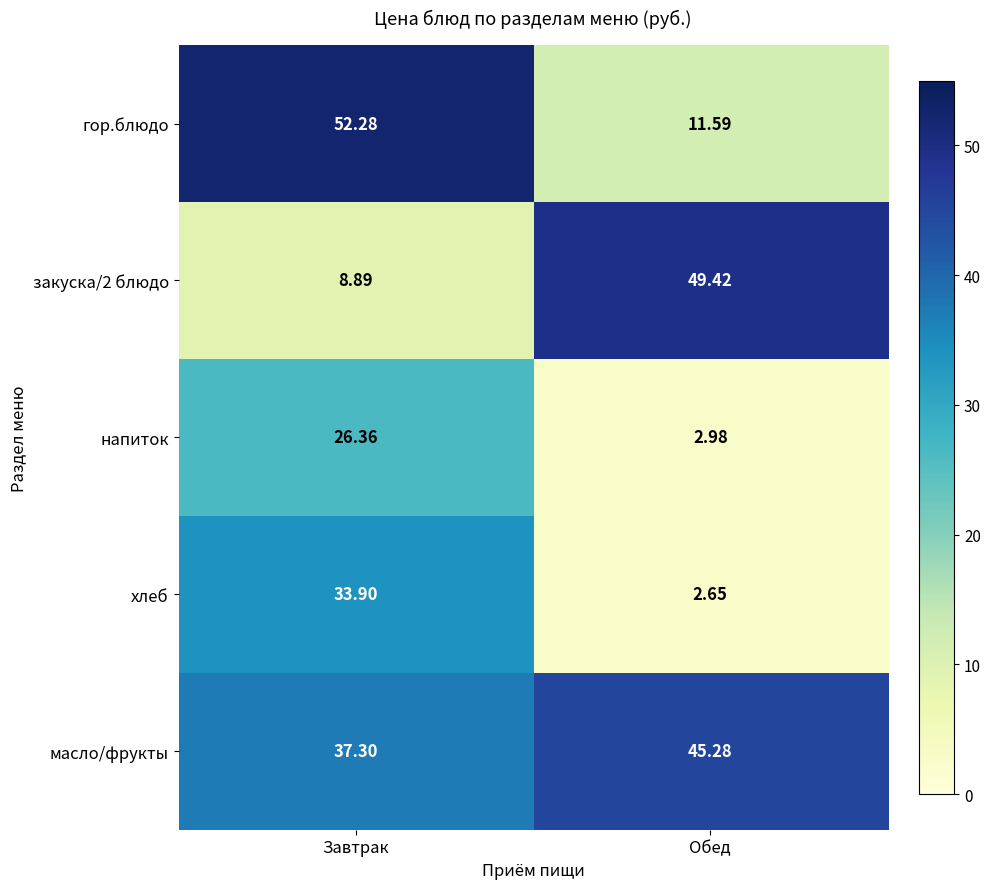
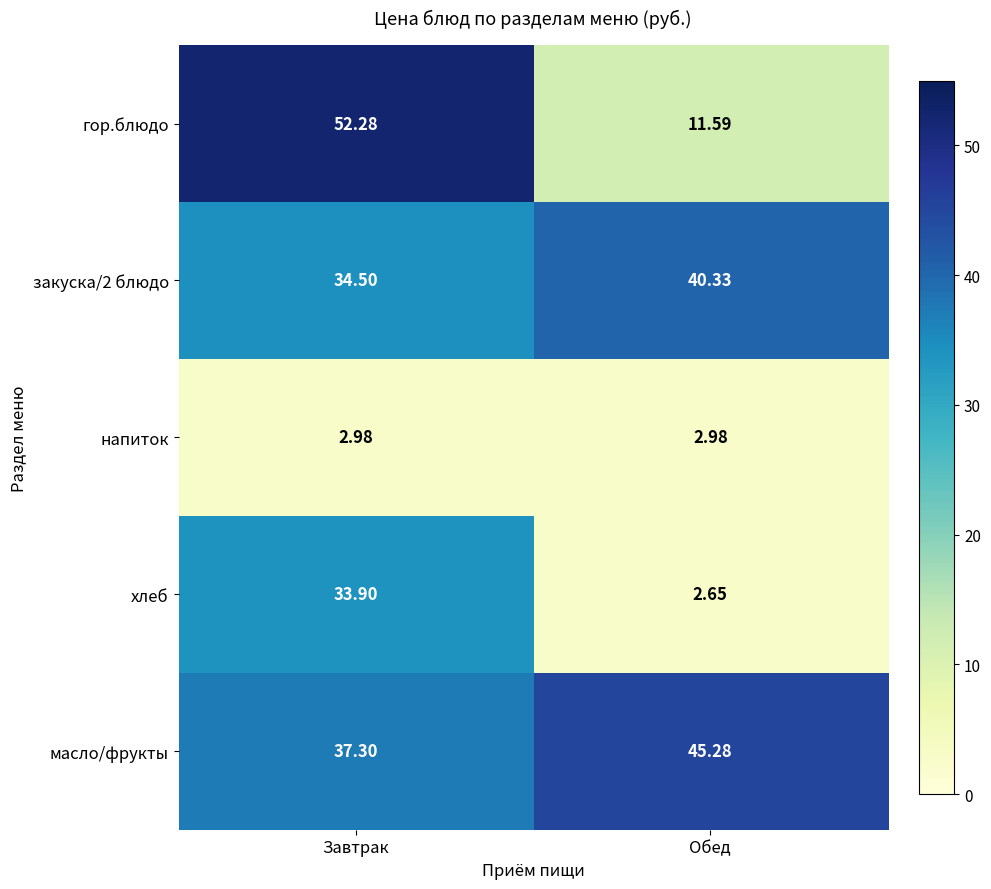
закуска/2 блюдо, Завтрак: 8.89 -> 34.50
закуска/2 блюдо, Обед: 49.42 -> 40.33
напиток, Завтрак: 26.36 -> 2.98
